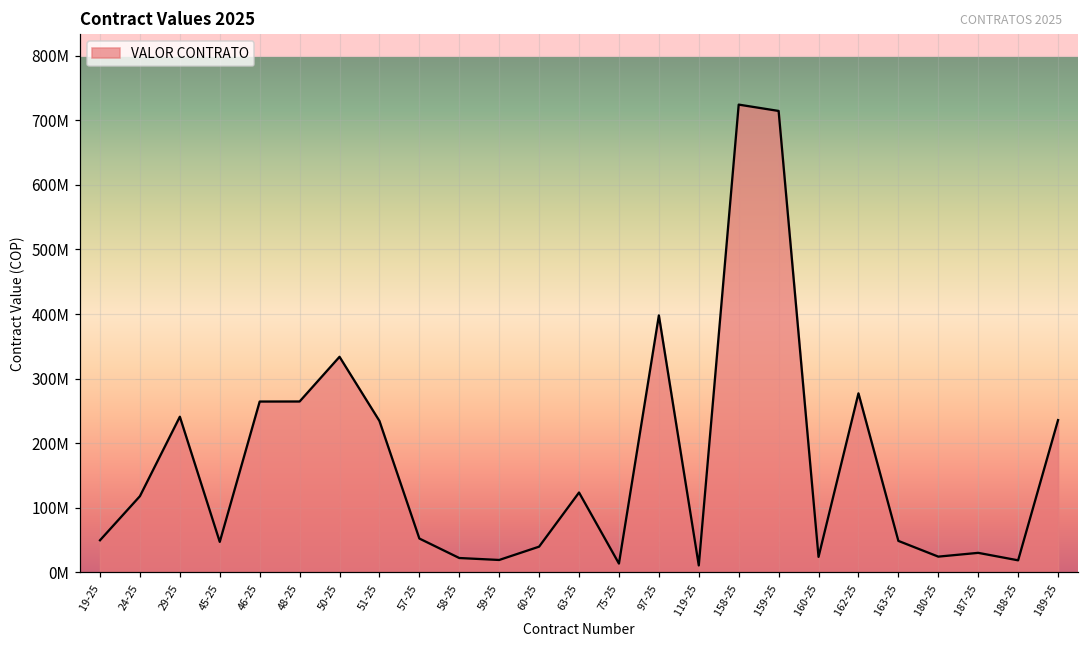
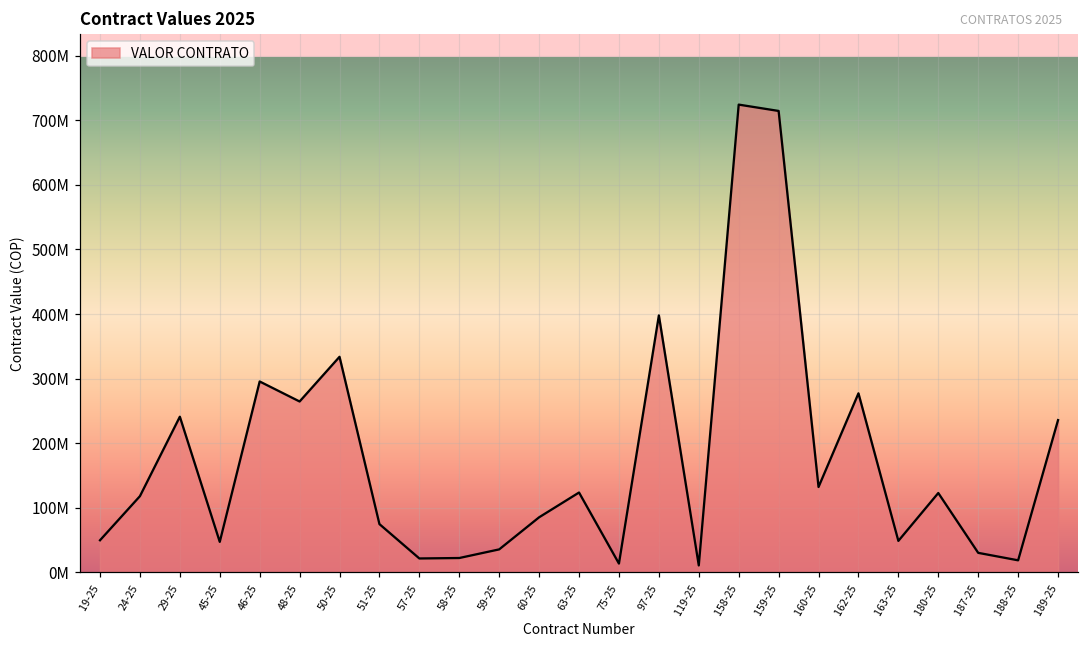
46-25: 260000000 -> 300000000
51-25: 230000000 -> 70000000
57-25: 50000000 -> 20000000
59-25: 20000000 -> 40000000
60-25: 40000000 -> 90000000
160-25: 20000000 -> 130000000
180-25: 20000000 -> 120000000
